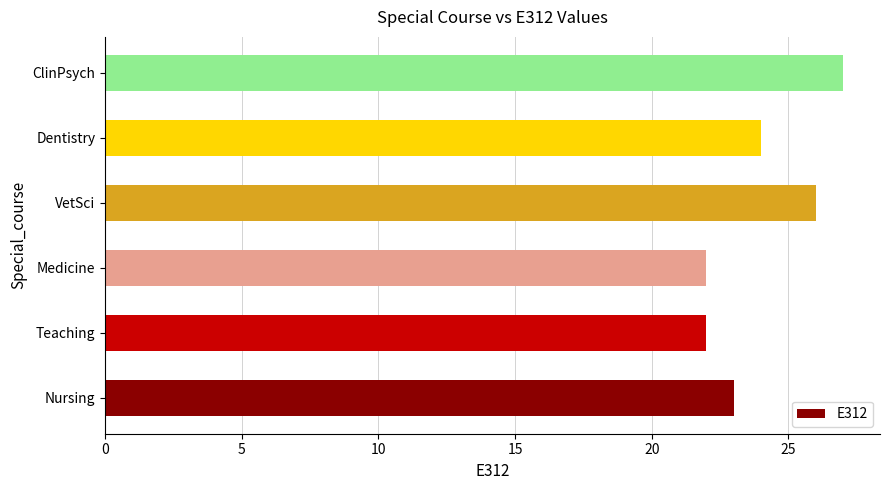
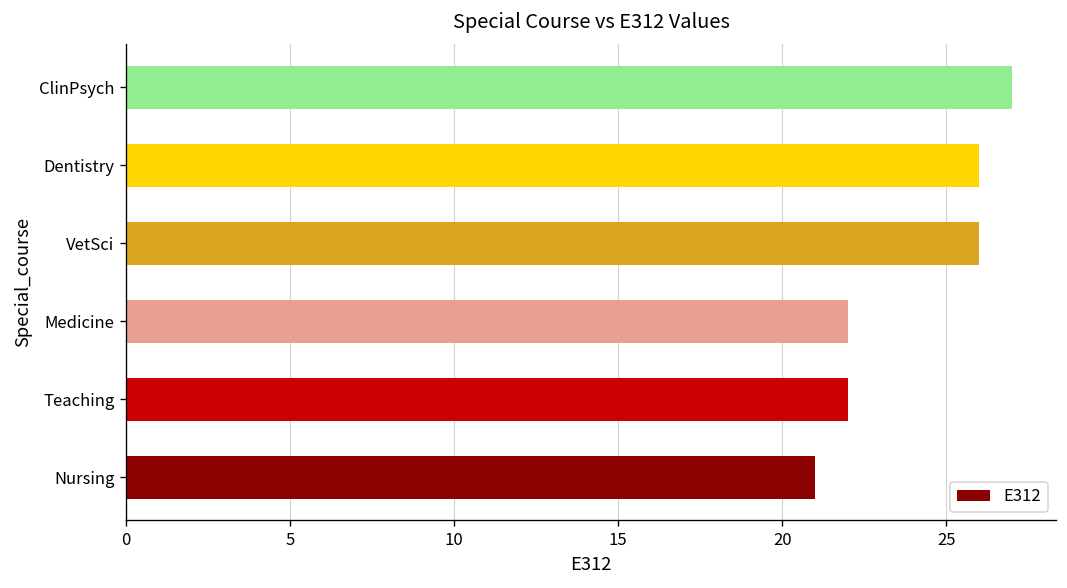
Dentistry: 24 -> 26
Nursing: 23 -> 21
